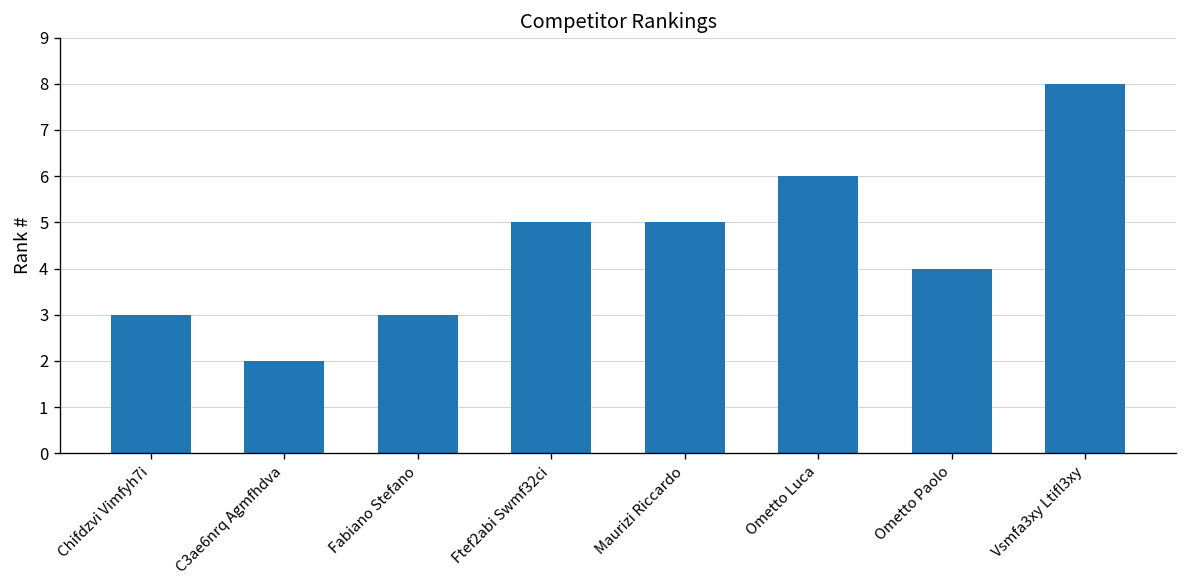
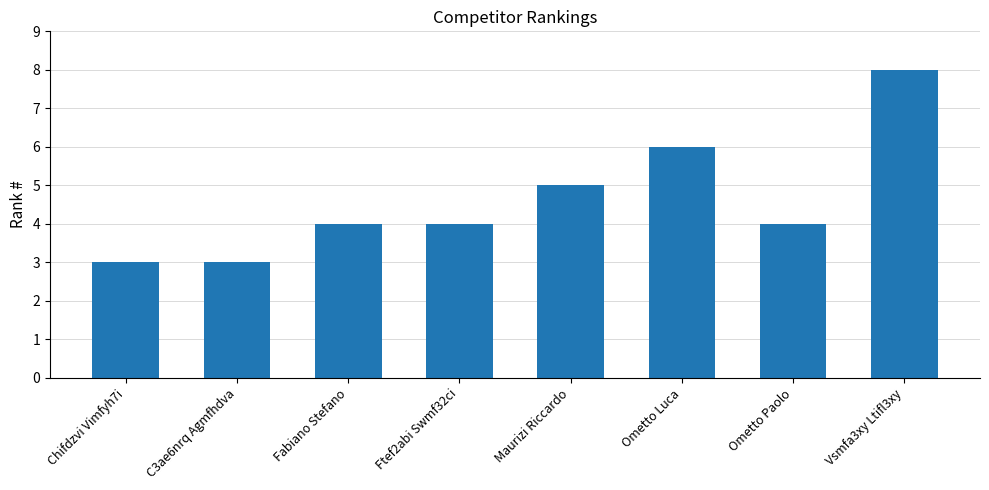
C3ae6nrq Agmfhdva: 2 -> 3
Fabiano Stefano: 3 -> 4
Ftef2abi Swmf32ci: 5 -> 4
